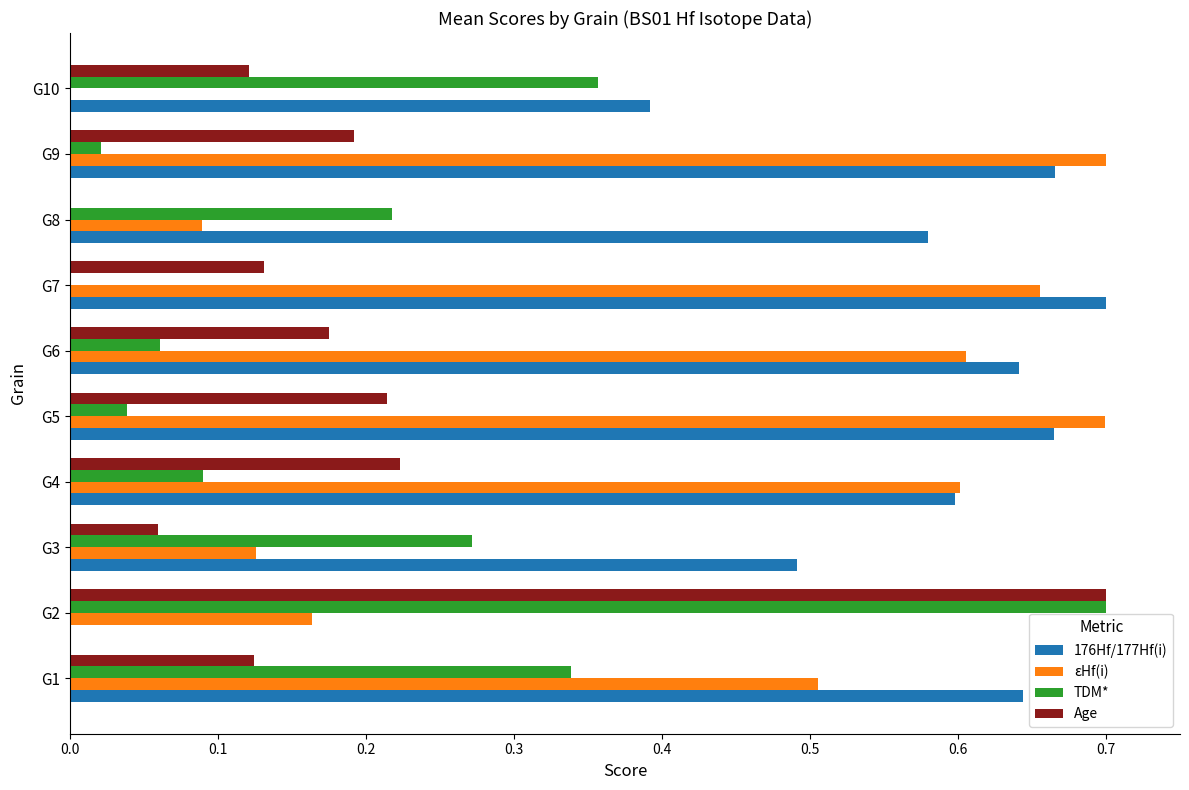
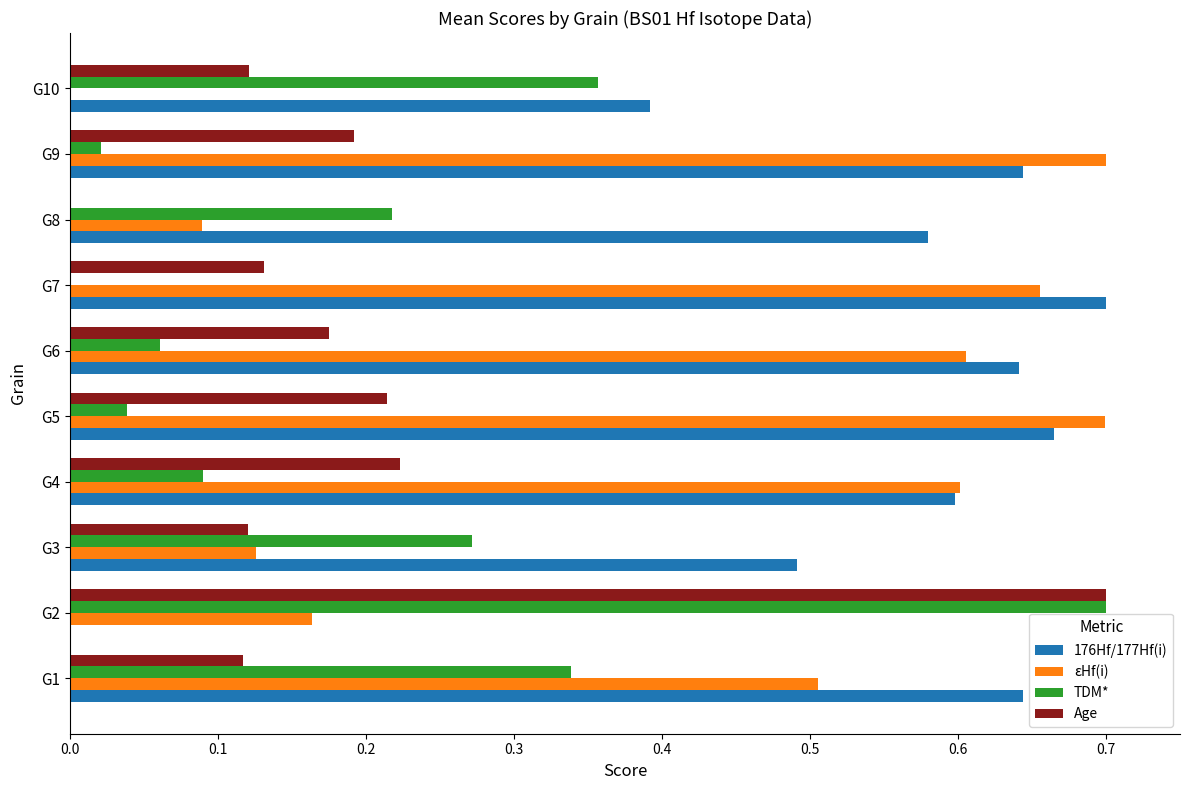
176Hf/177Hf(i), G9: 0.666 -> 0.644
Age, G3: 0.059 -> 0.120
Age, G1: 0.124 -> 0.117
